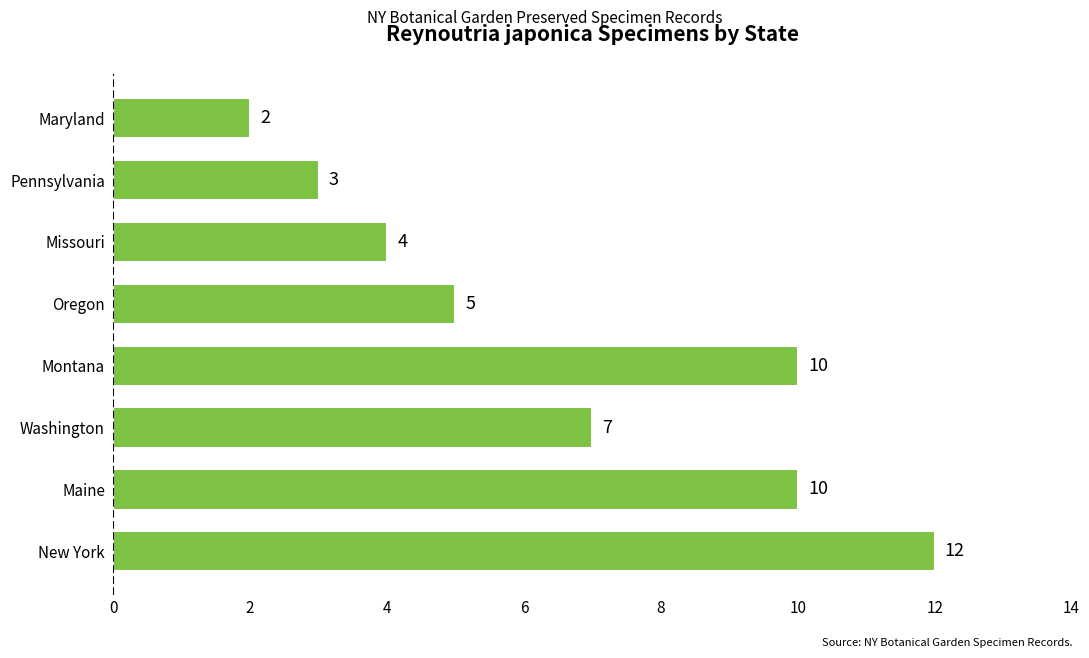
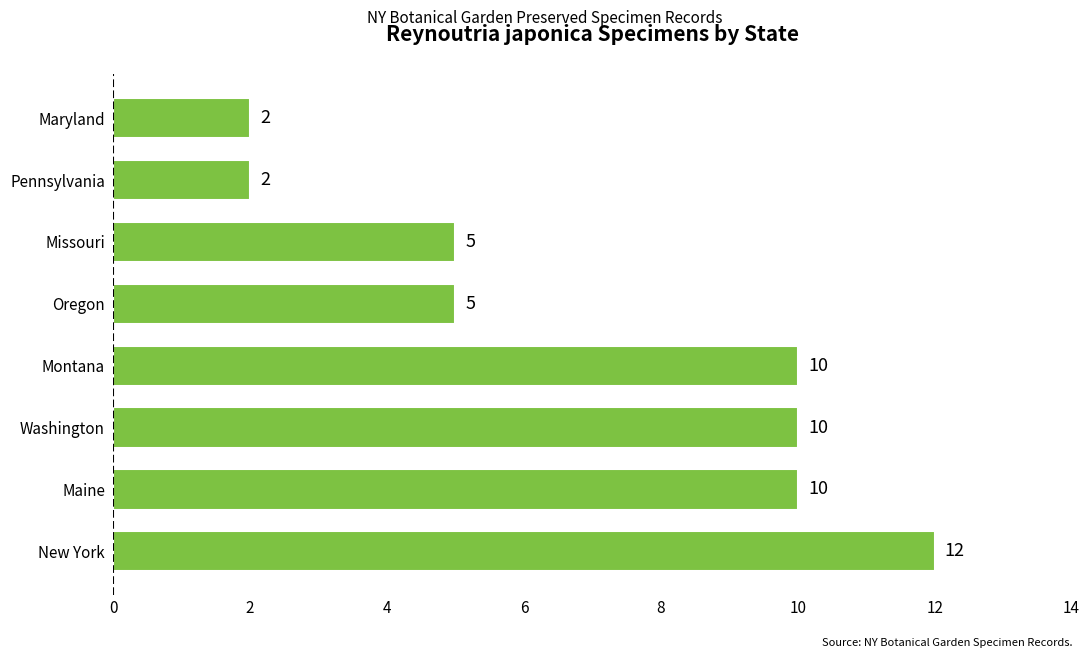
Pennsylvania: 3 -> 2
Missouri: 4 -> 5
Washington: 7 -> 10
